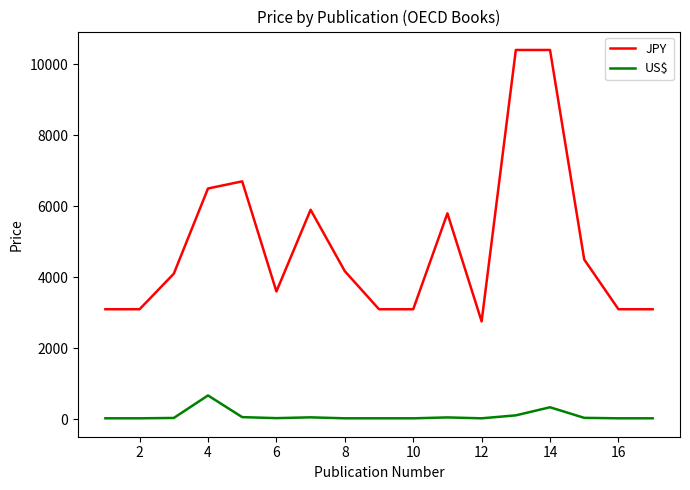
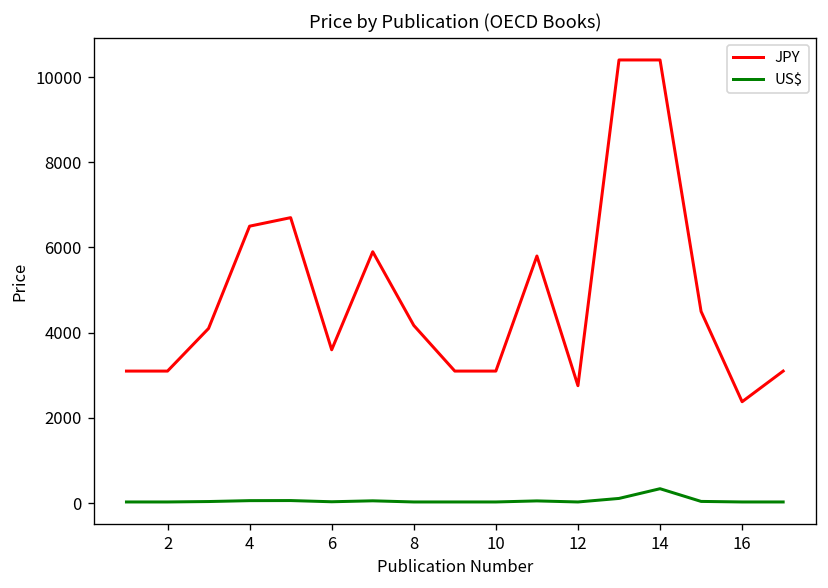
US$, 4: 700 -> 100
JPY, 16: 3100 -> 2400
